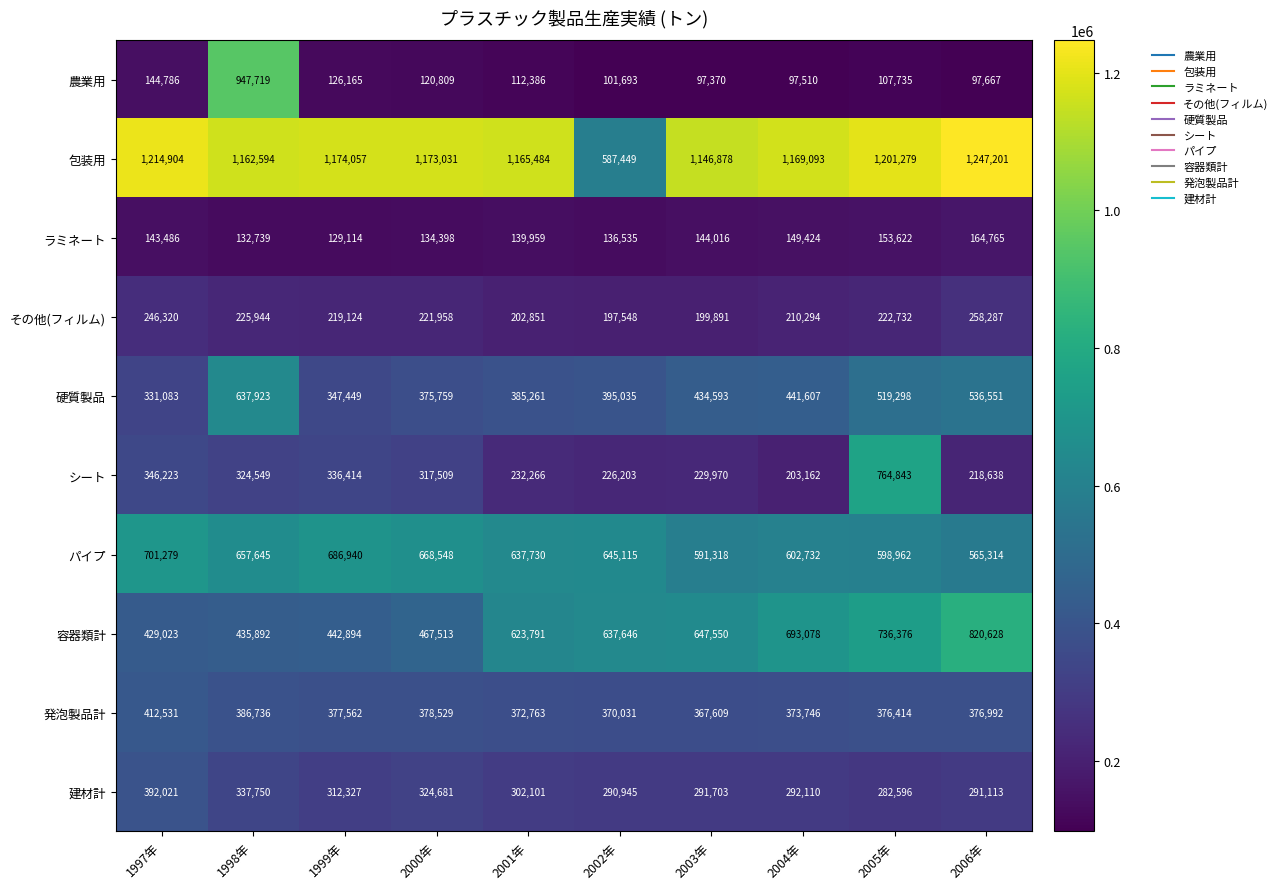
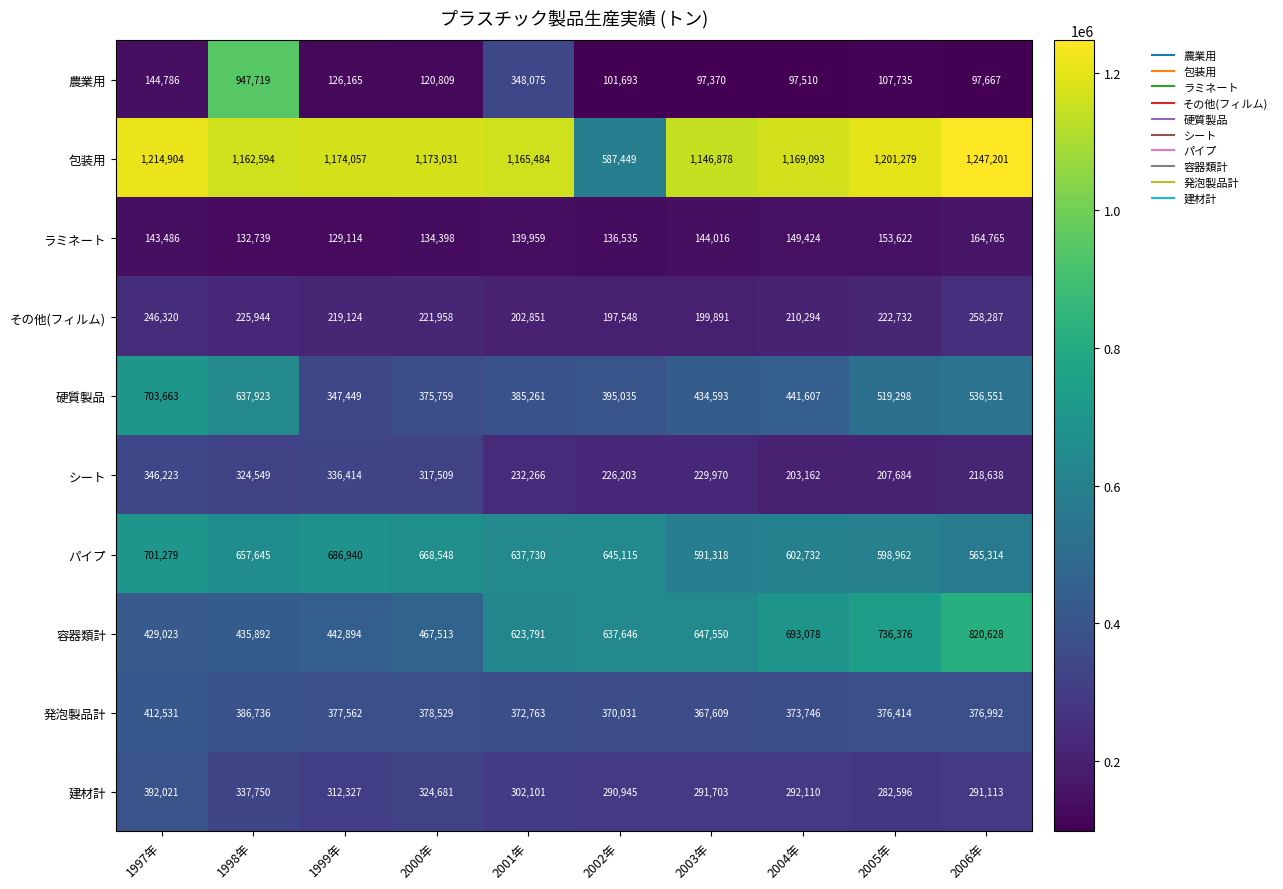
農業用, 2001年: 112,386 -> 348,075
硬質製品, 1997年: 331,083 -> 703,663
シート, 2005年: 764,843 -> 207,684
